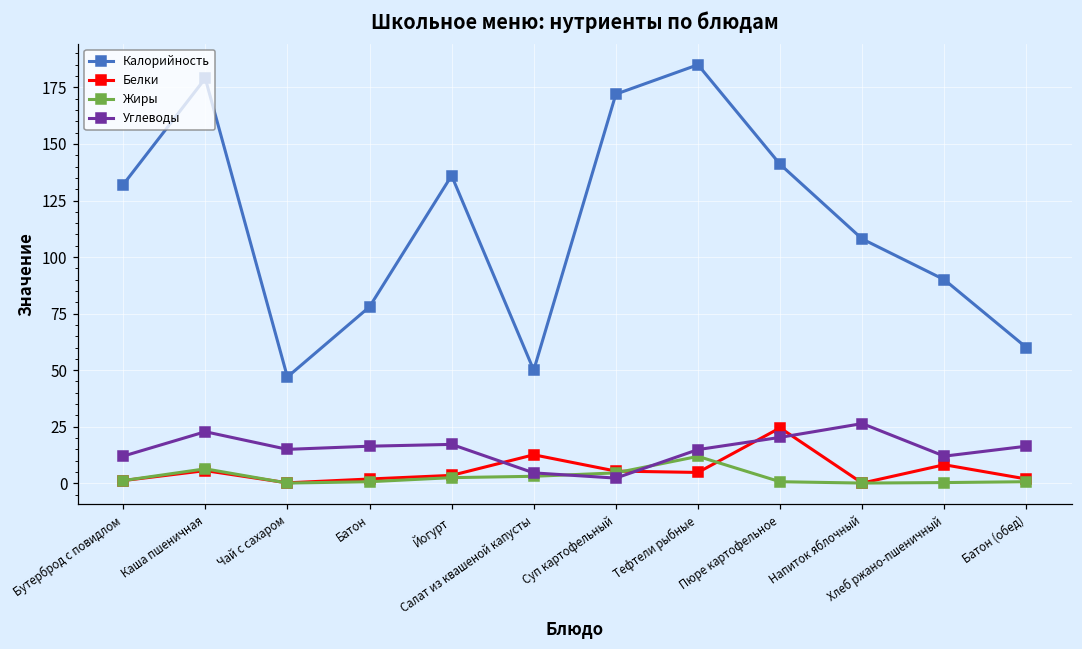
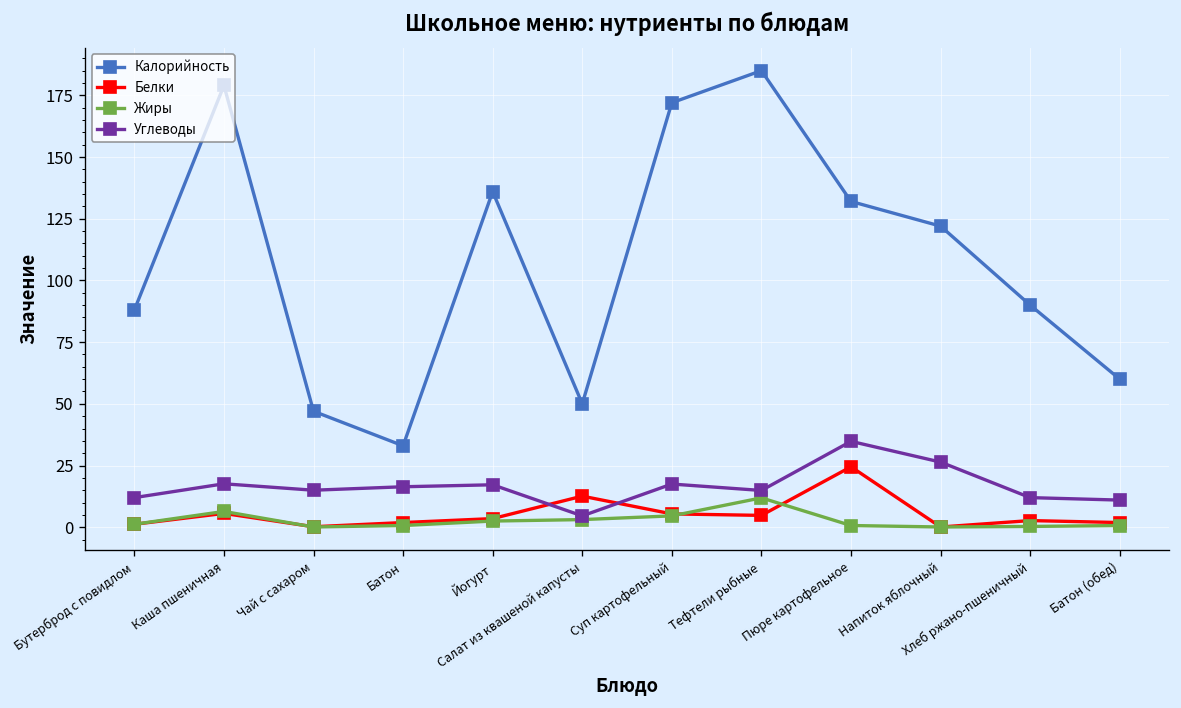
Калорийность, Бутерброд с повидлом: 132 -> 88
Углеводы, Каша пшеничная: 23 -> 18
Калорийность, Батон: 78 -> 33
Углеводы, Суп картофельный: 2 -> 18
Калорийность, Пюре картофельное: 141 -> 132
Углеводы, Пюре картофельное: 20 -> 35
Калорийность, Напиток яблочный: 108 -> 122
Белки, Хлеб ржано-пшеничный: 8 -> 3
Углеводы, Батон (обед): 16 -> 11
